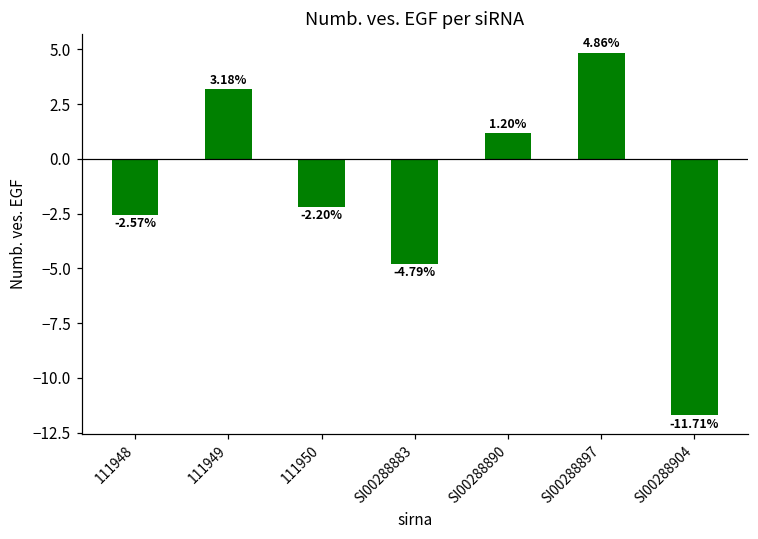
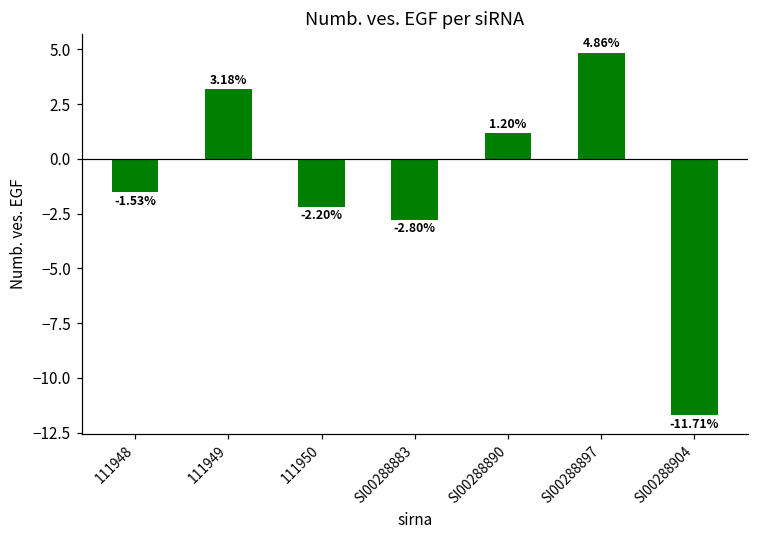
111948: -2.57% -> -1.53%
SI00288883: -4.79% -> -2.80%
